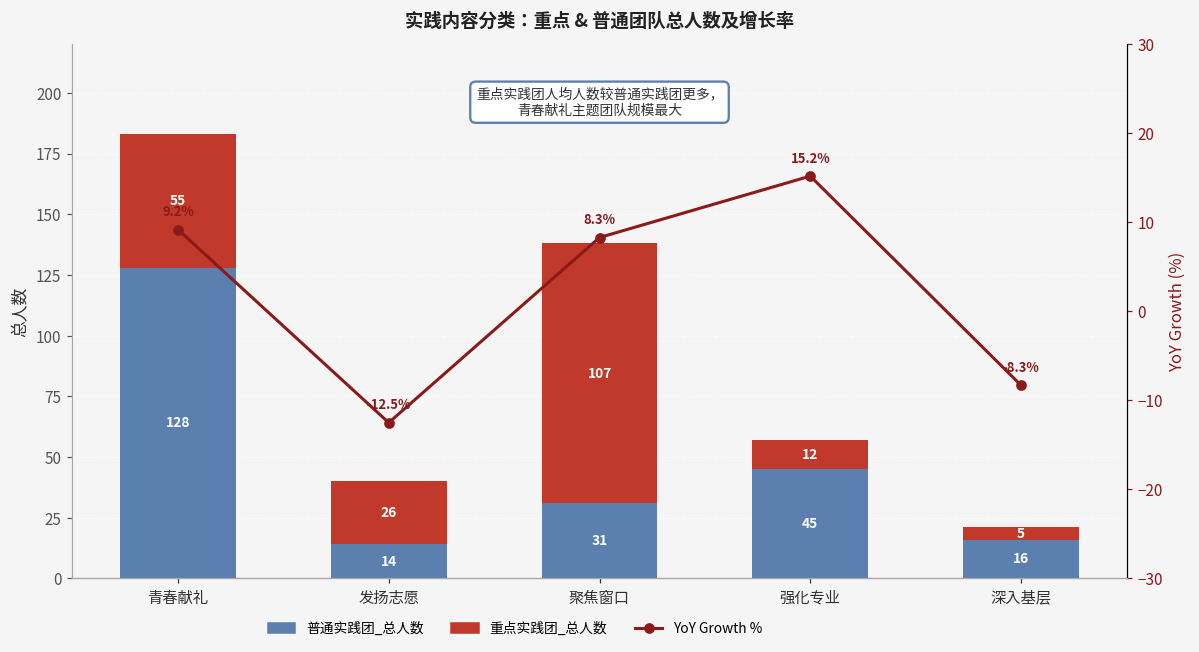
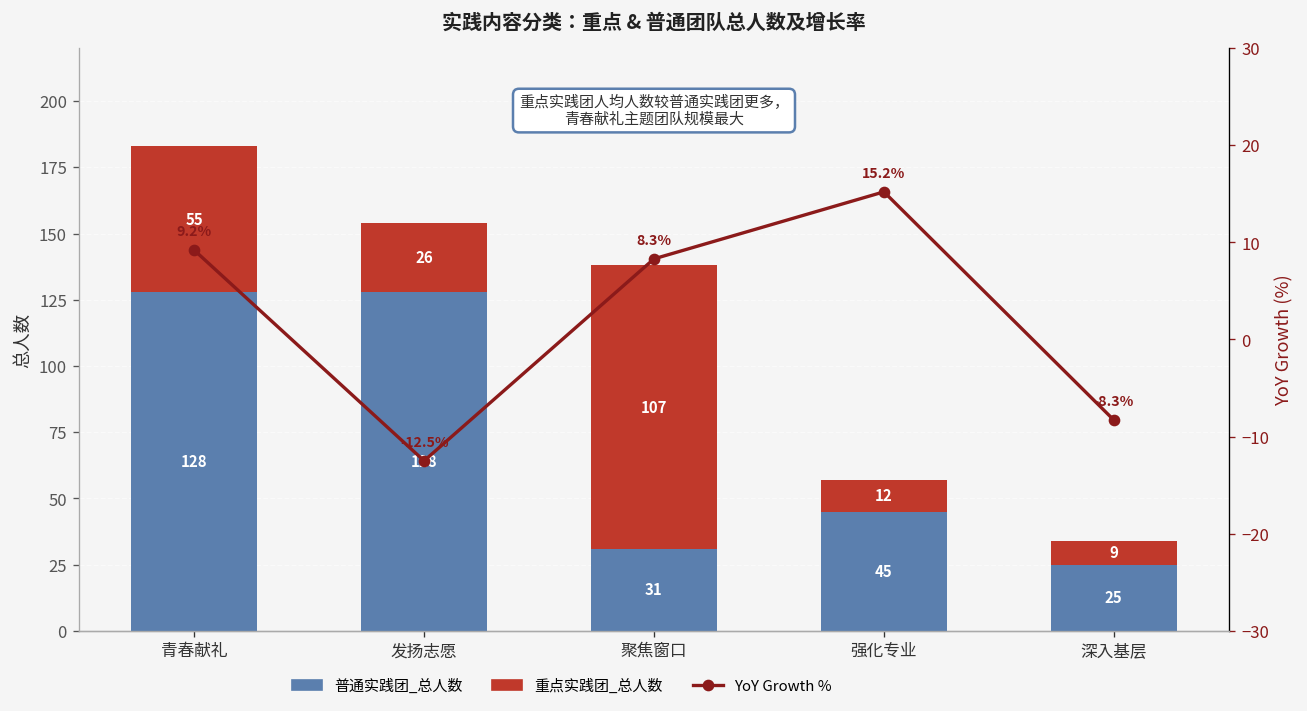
普通实践团_总人数, 发扬志愿: 14 -> 128
普通实践团_总人数, 深入基层: 16 -> 25
重点实践团_总人数, 深入基层: 5 -> 9
